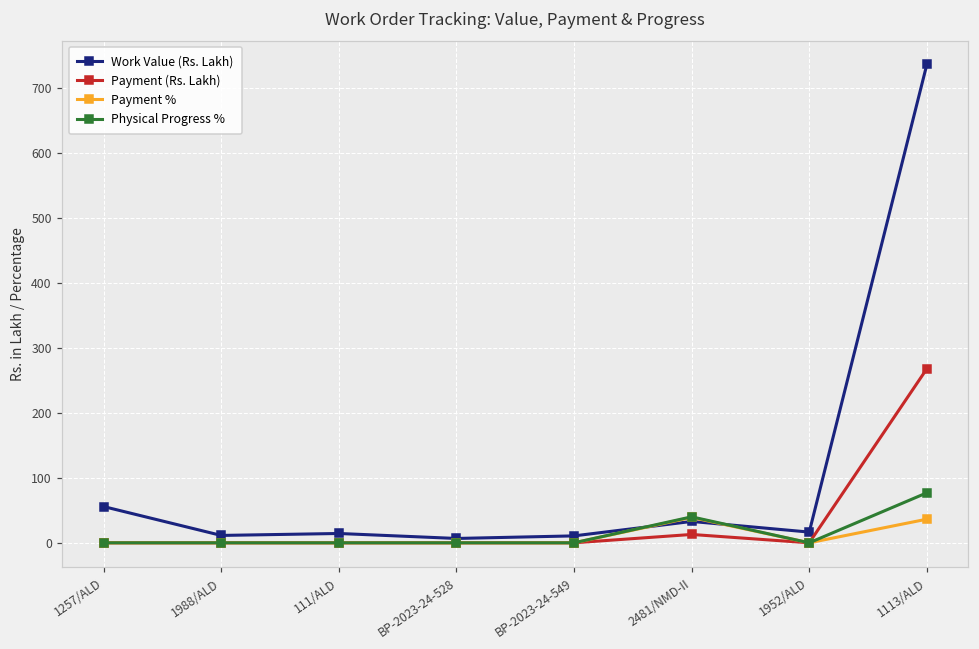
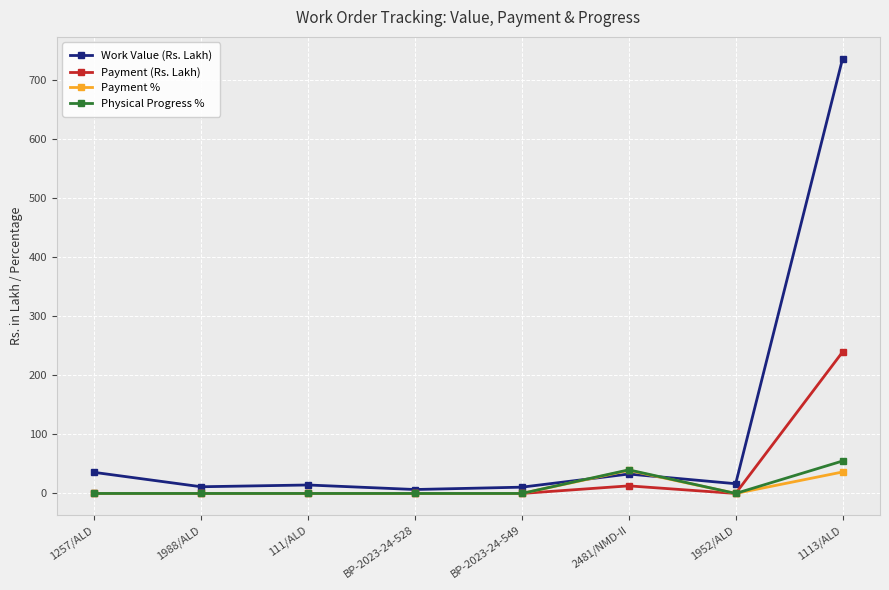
Work Value (Rs. Lakh), 1257/ALD: 60 -> 40
Payment (Rs. Lakh), 1113/ALD: 270 -> 240
Physical Progress %, 1113/ALD: 80 -> 60
